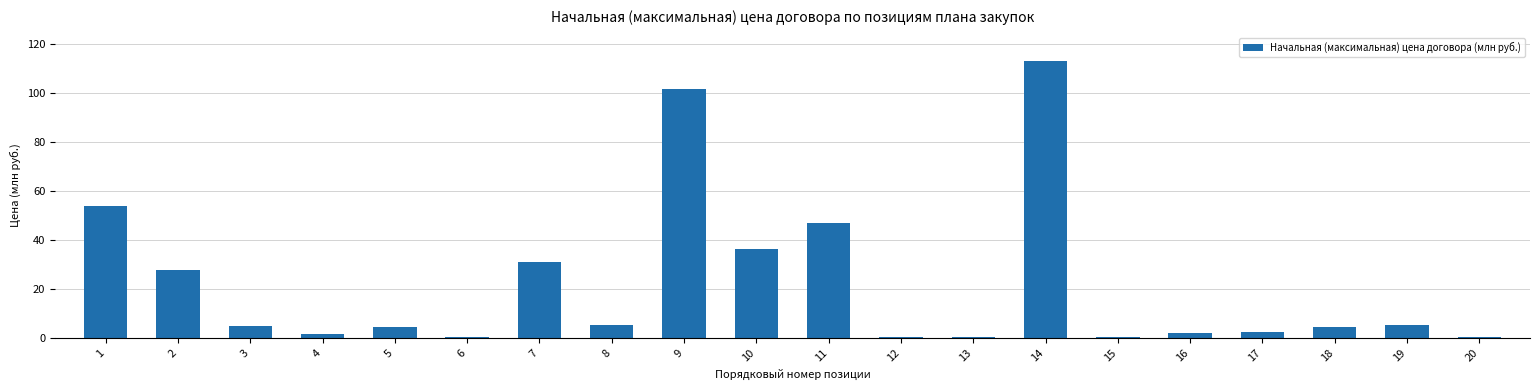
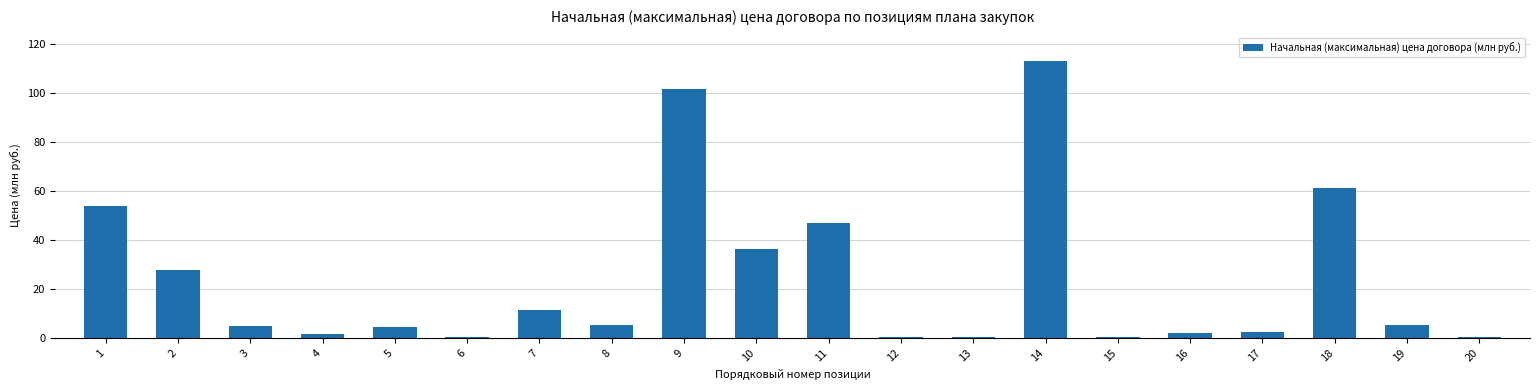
7: 31 -> 11
18: 4 -> 61
